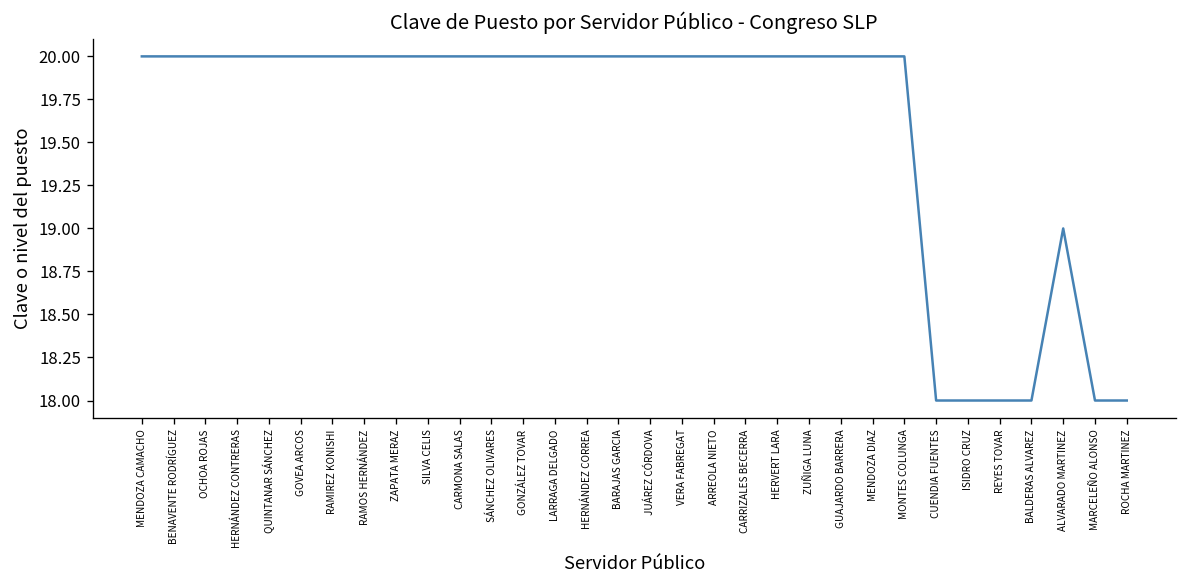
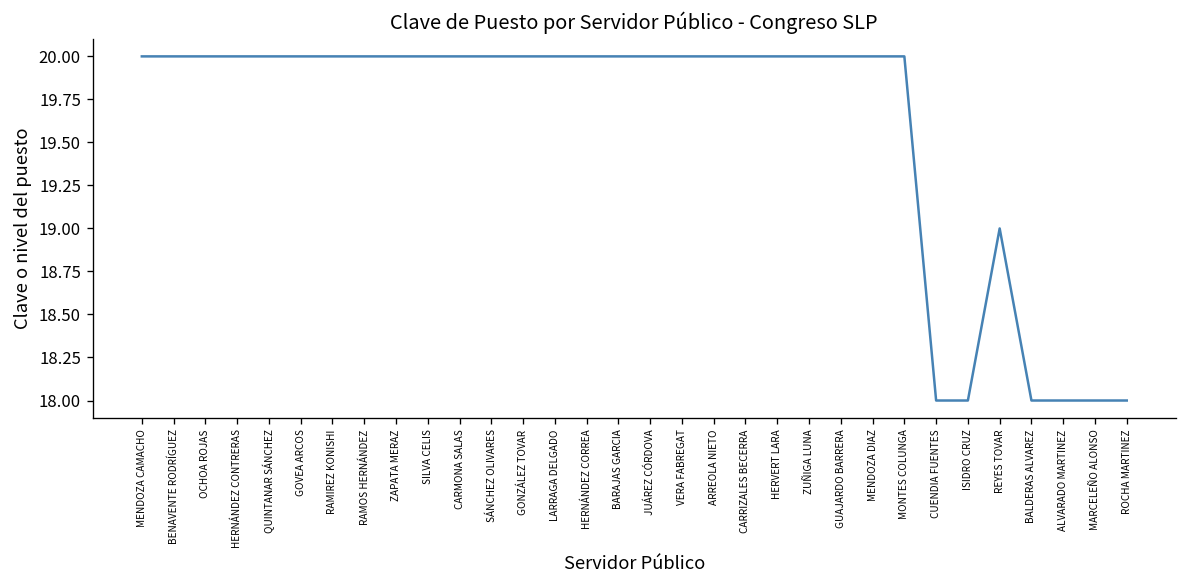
REYES TOVAR: 18 -> 19
ALVARADO MARTINEZ: 19 -> 18
